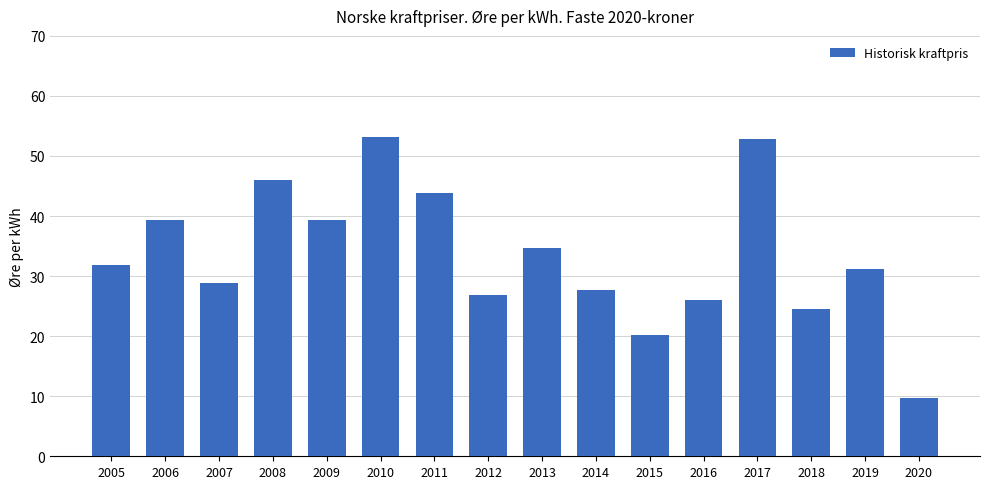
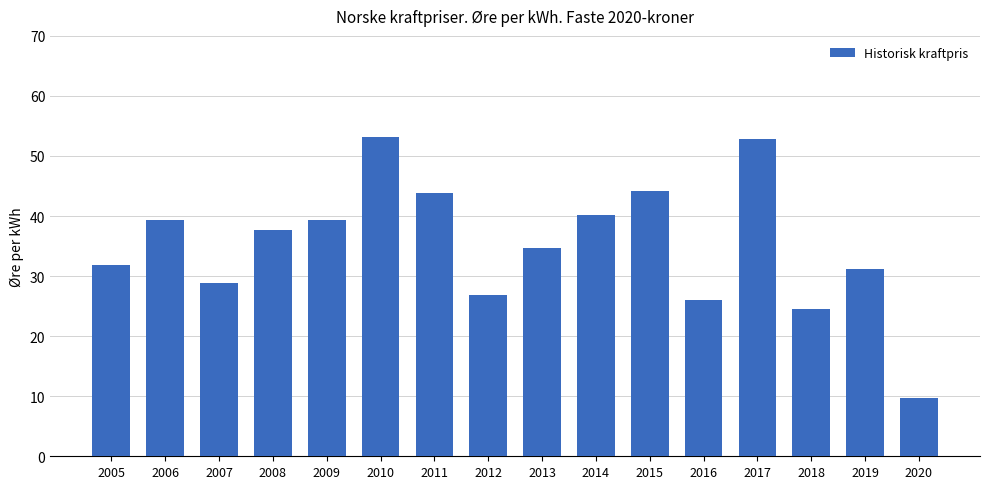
2008: 46 -> 38
2014: 28 -> 40
2015: 20 -> 44
